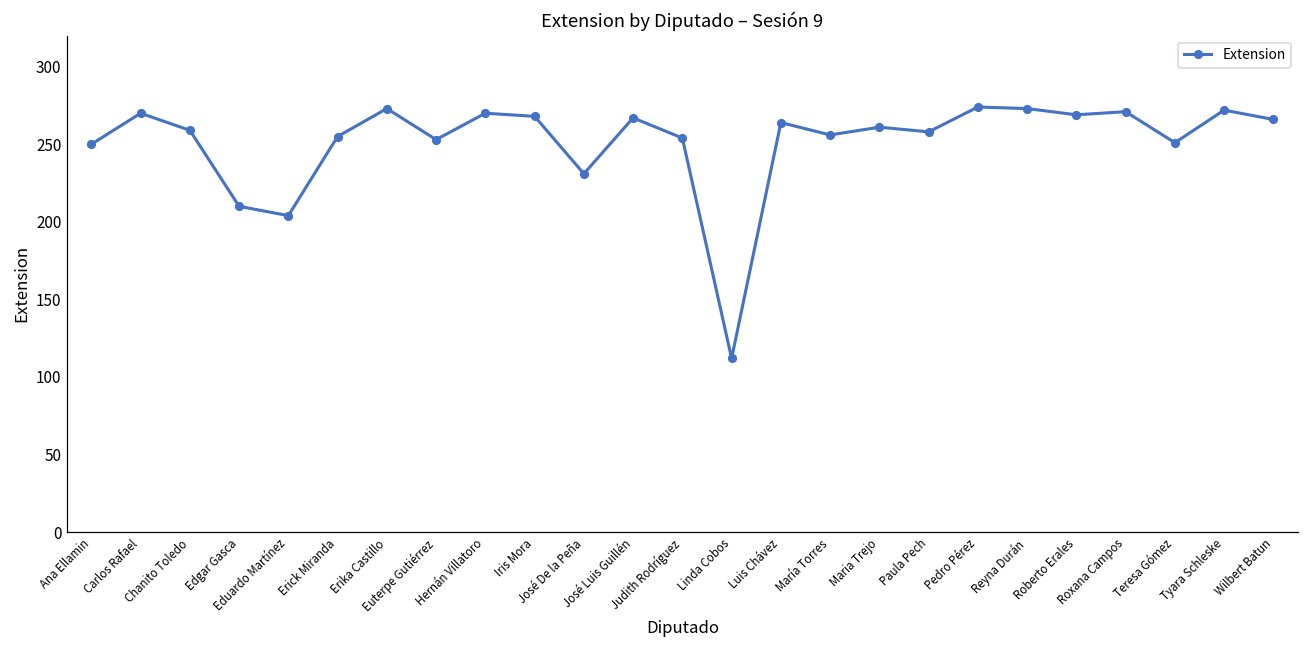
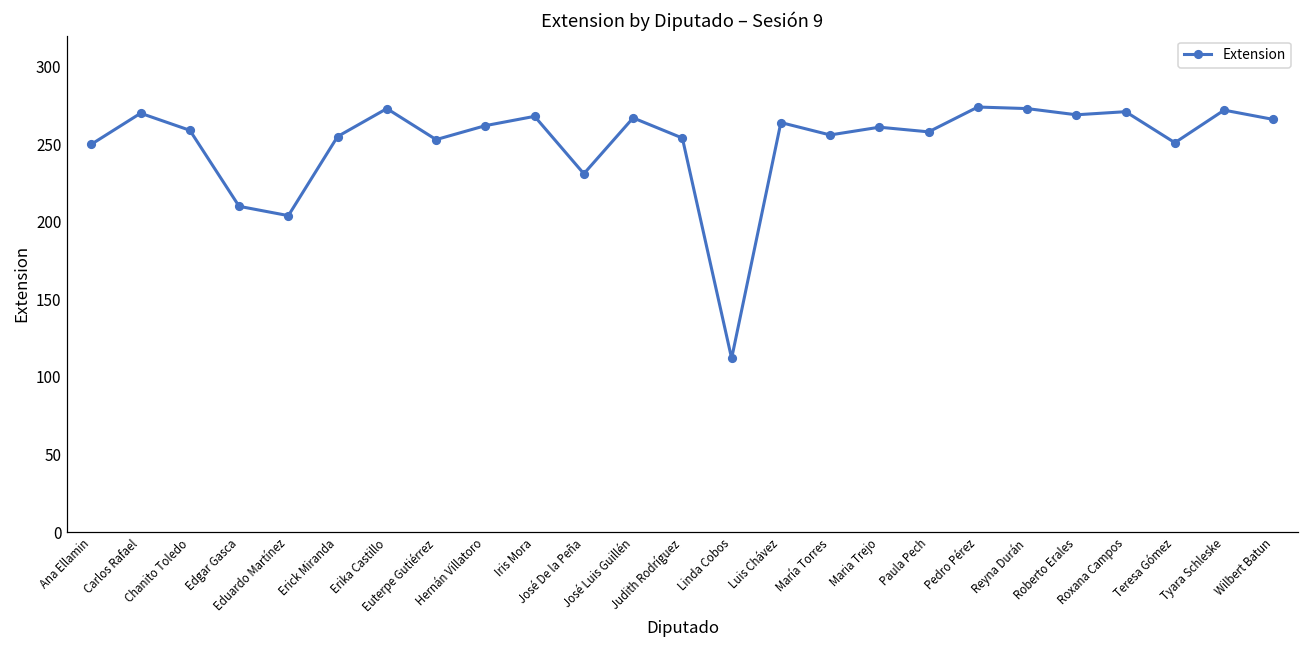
Hernán Villatoro: 270 -> 262
